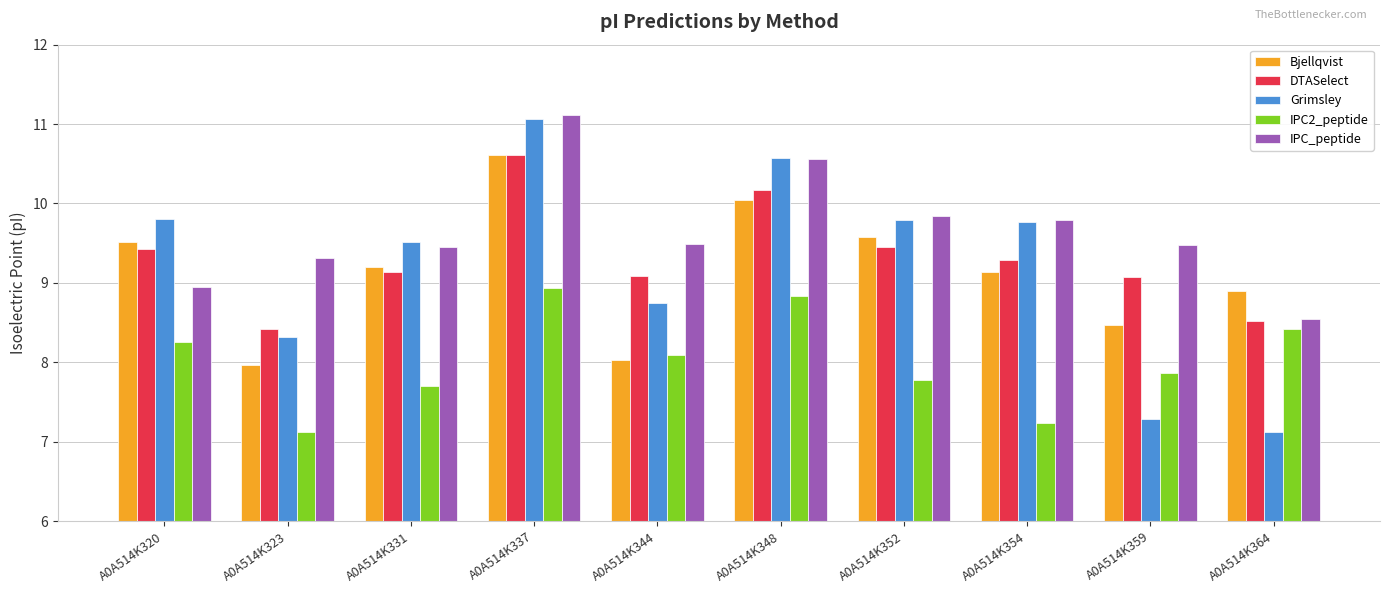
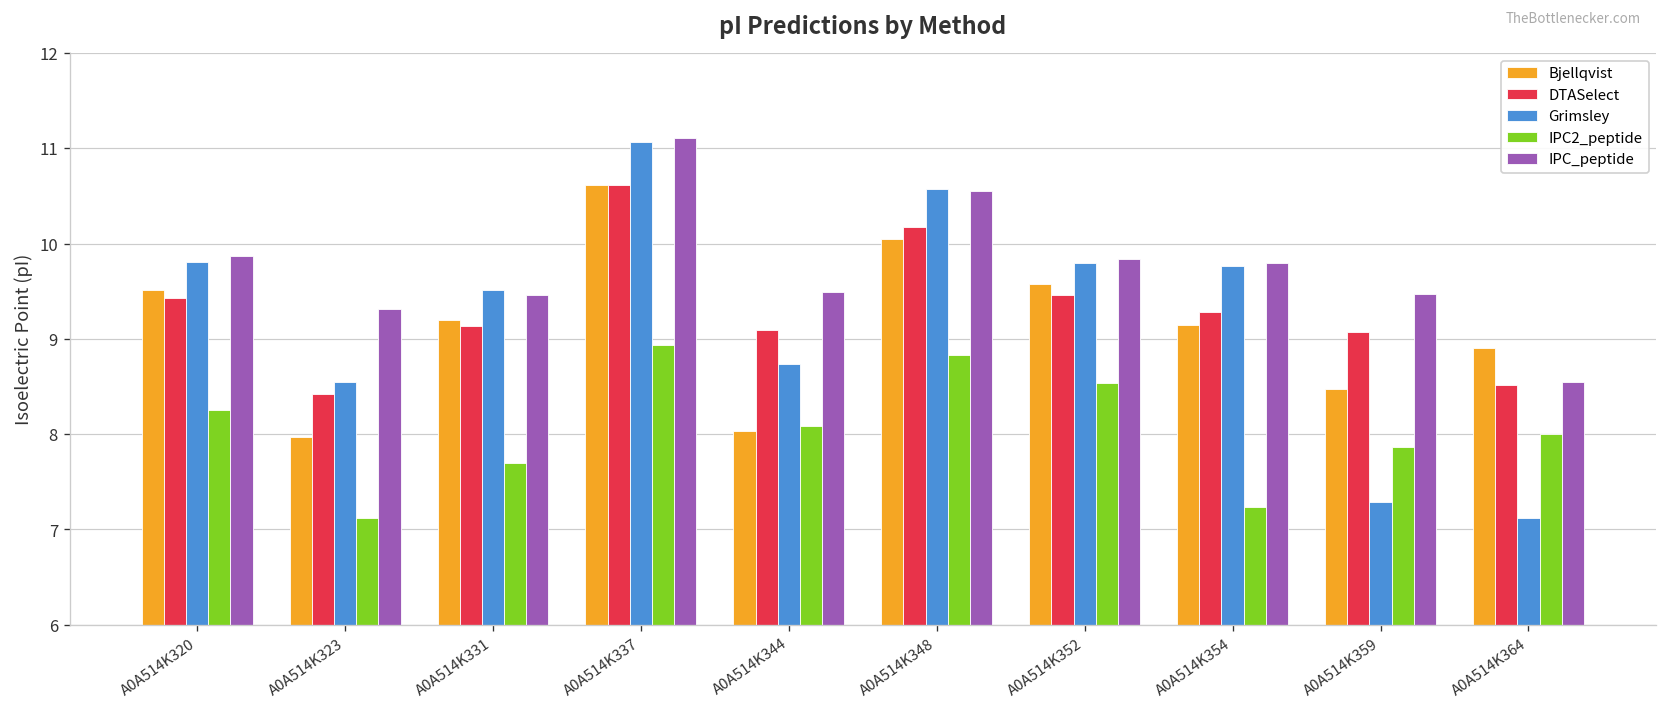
IPC_peptide, A0A514K320: 8.9 -> 9.9
Grimsley, A0A514K323: 8.3 -> 8.6
IPC2_peptide, A0A514K352: 7.8 -> 8.5
IPC2_peptide, A0A514K364: 8.4 -> 8.0
